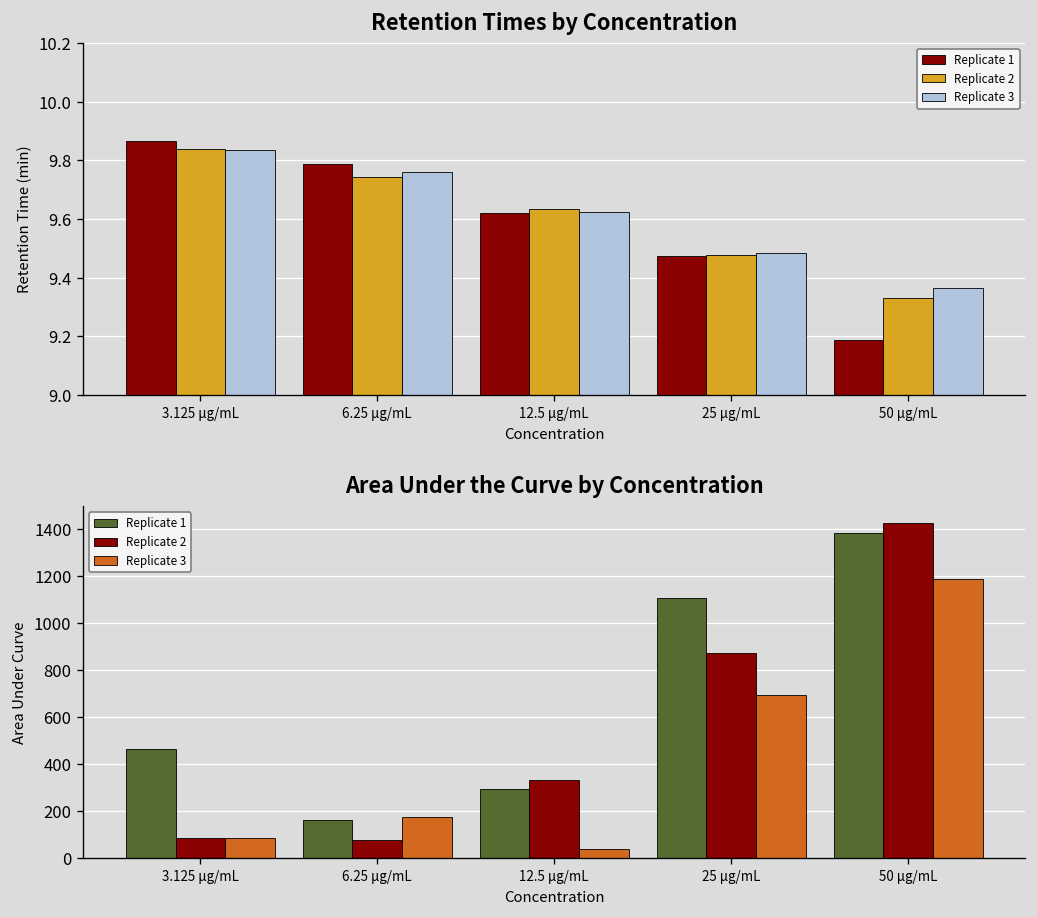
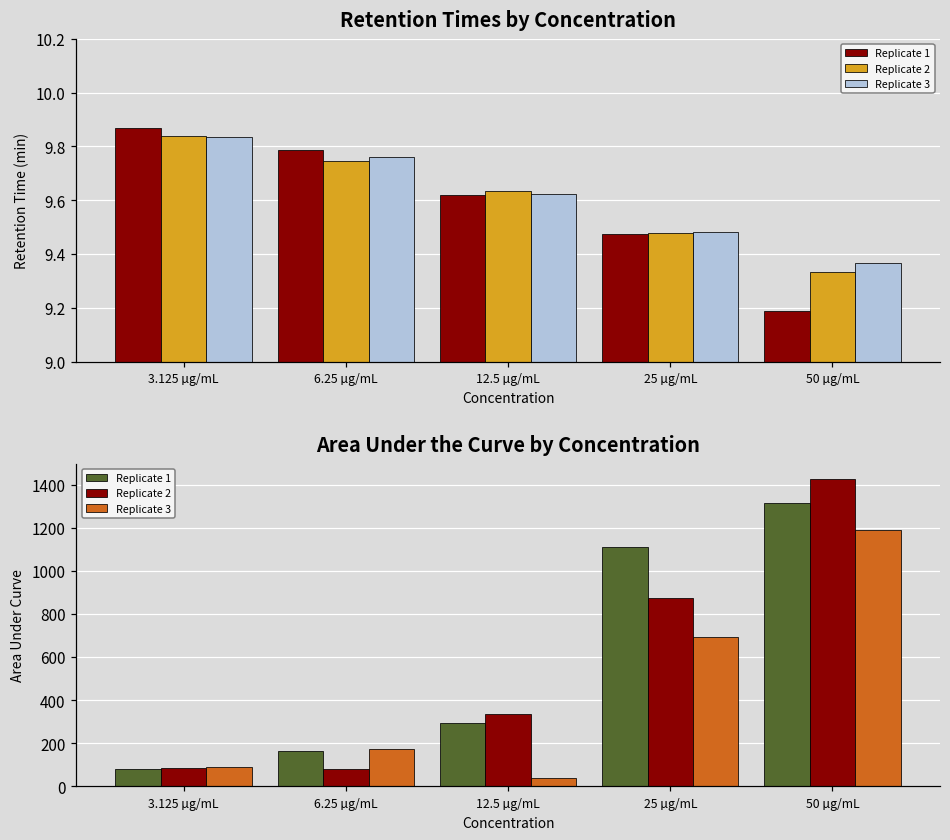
Area Under the Curve by Concentration, Replicate 1, 3.125 µg/mL: 460 -> 80
Area Under the Curve by Concentration, Replicate 1, 50 µg/mL: 1380 -> 1310
